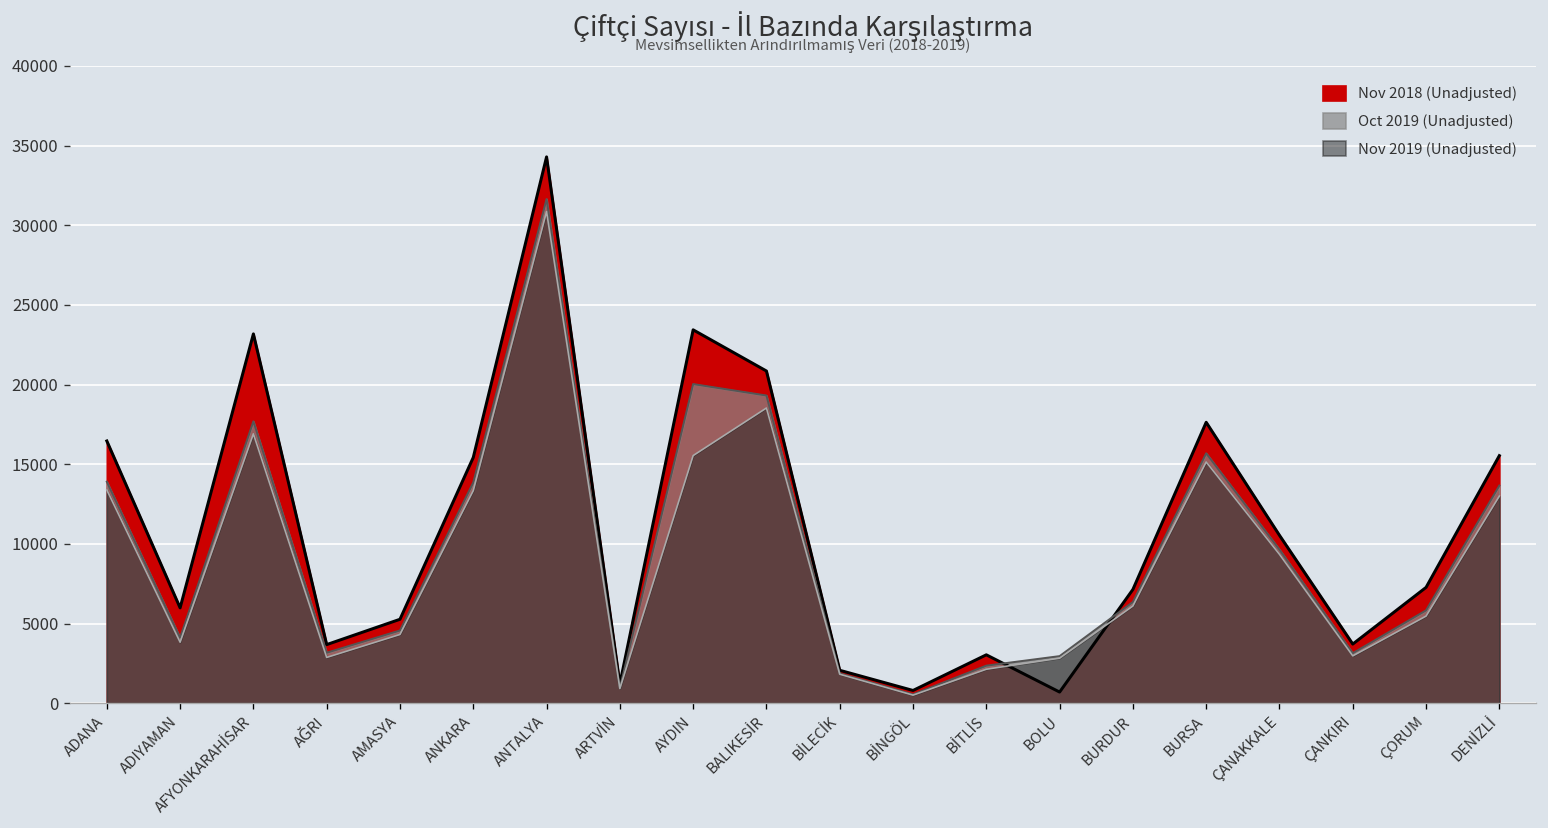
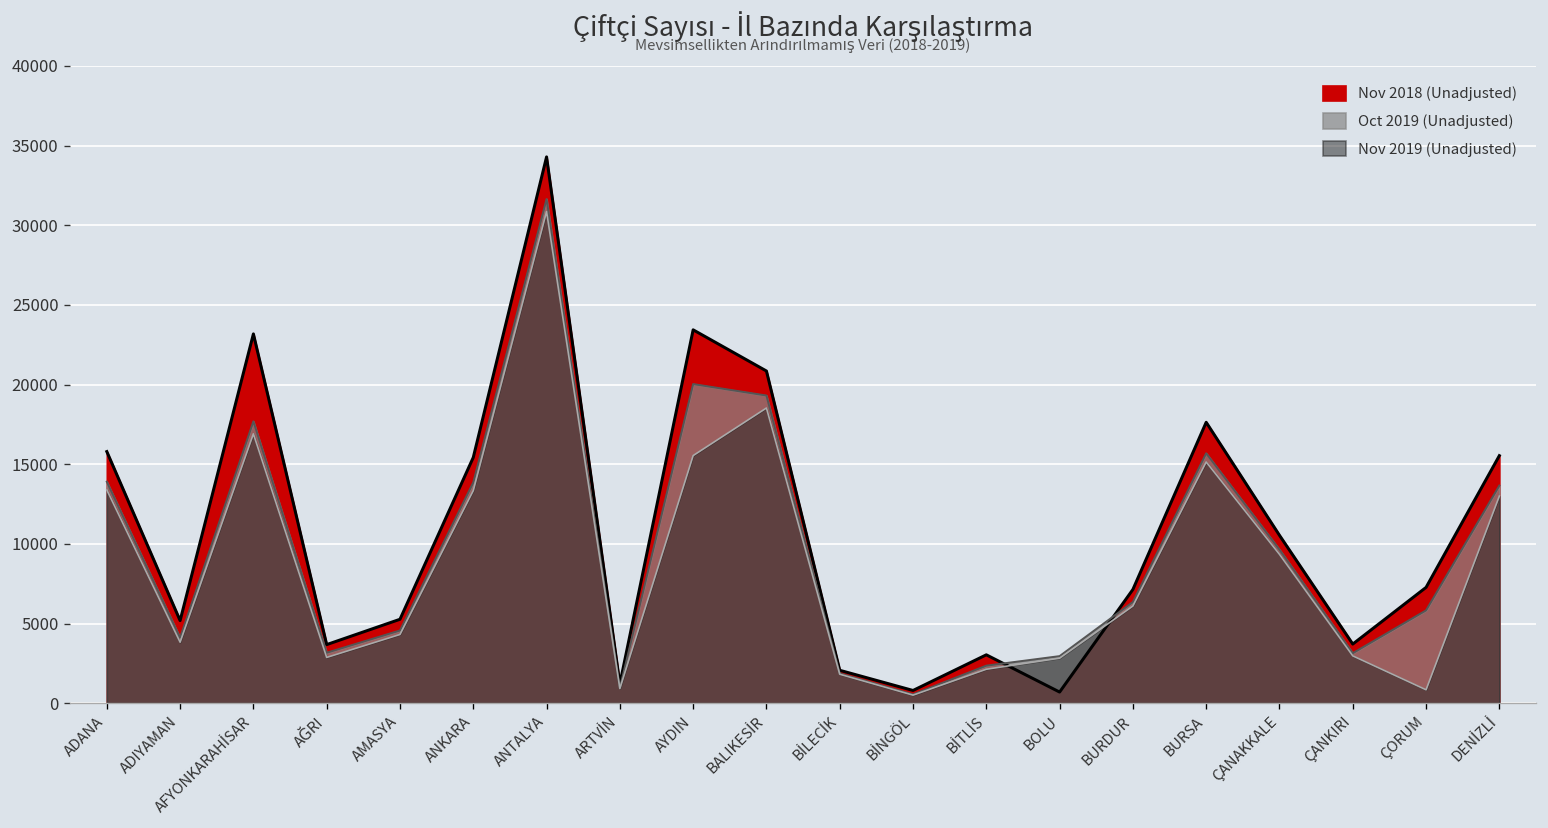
Nov 2018 (Unadjusted), ADANA: 16500 -> 15800
Nov 2018 (Unadjusted), ADIYAMAN: 6000 -> 5200
Nov 2019 (Unadjusted), ÇORUM: 5500 -> 800
